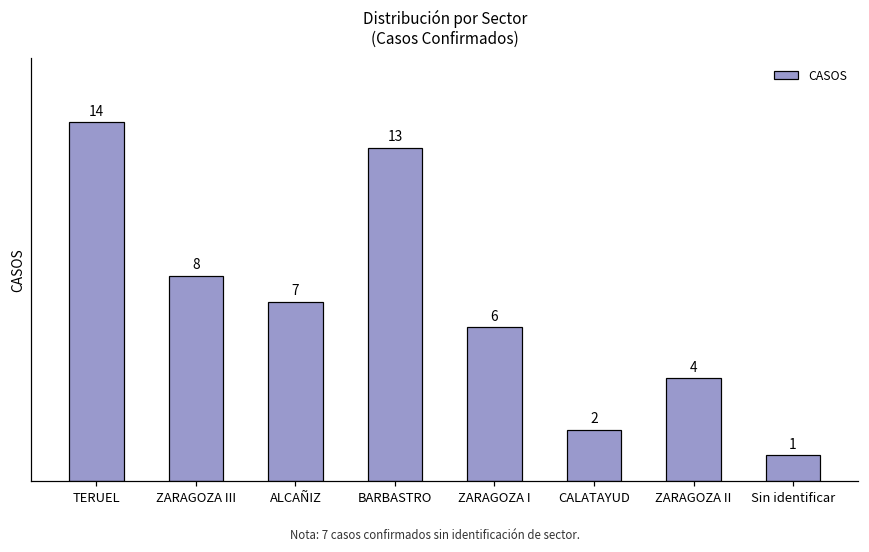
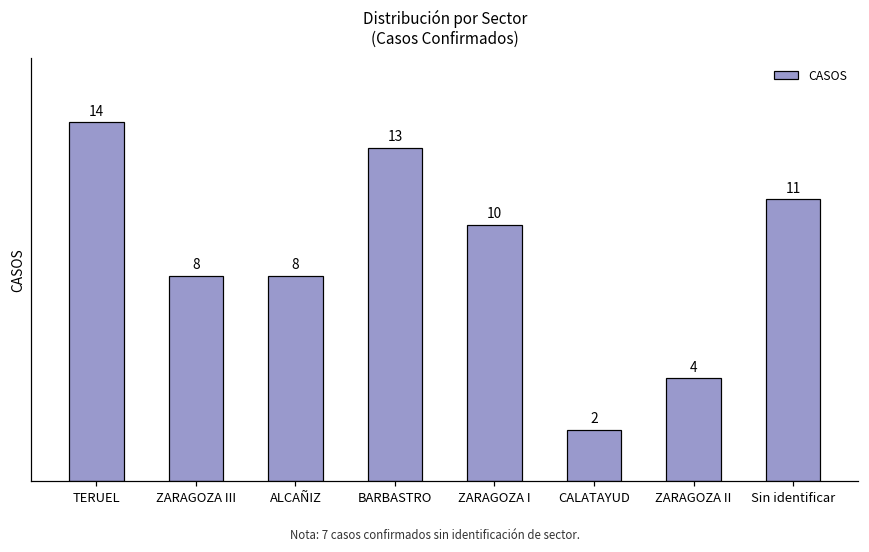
ALCAÑIZ: 7 -> 8
ZARAGOZA I: 6 -> 10
Sin identificar: 1 -> 11
